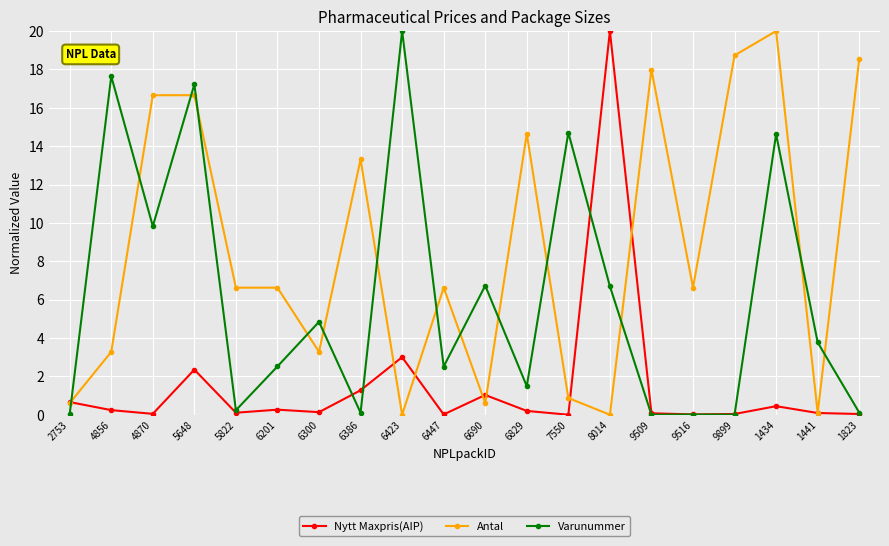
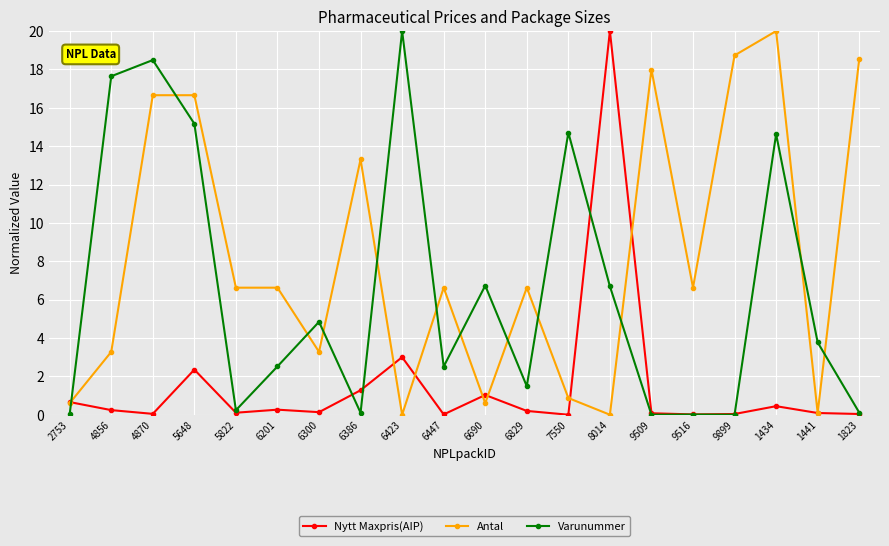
Varunummer, 4870: 9.8 -> 18.5
Varunummer, 5648: 17.2 -> 15.2
Antal, 6829: 14.6 -> 6.6
